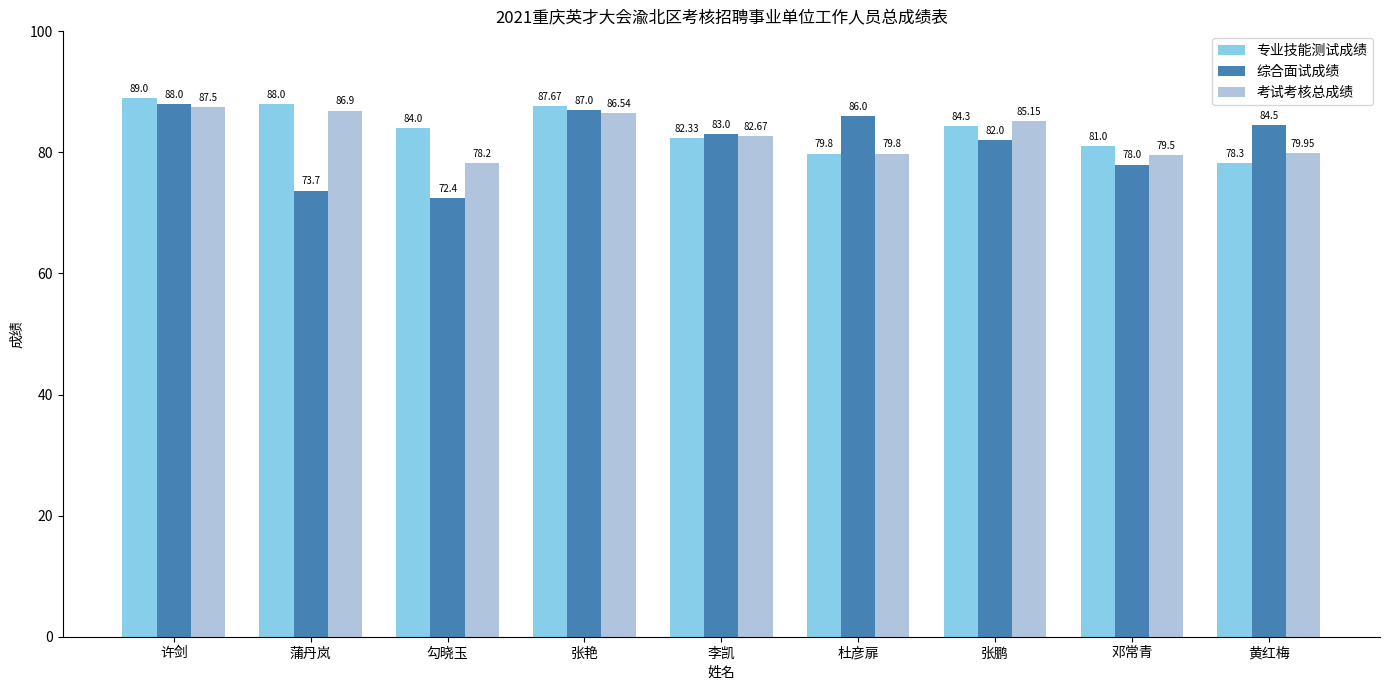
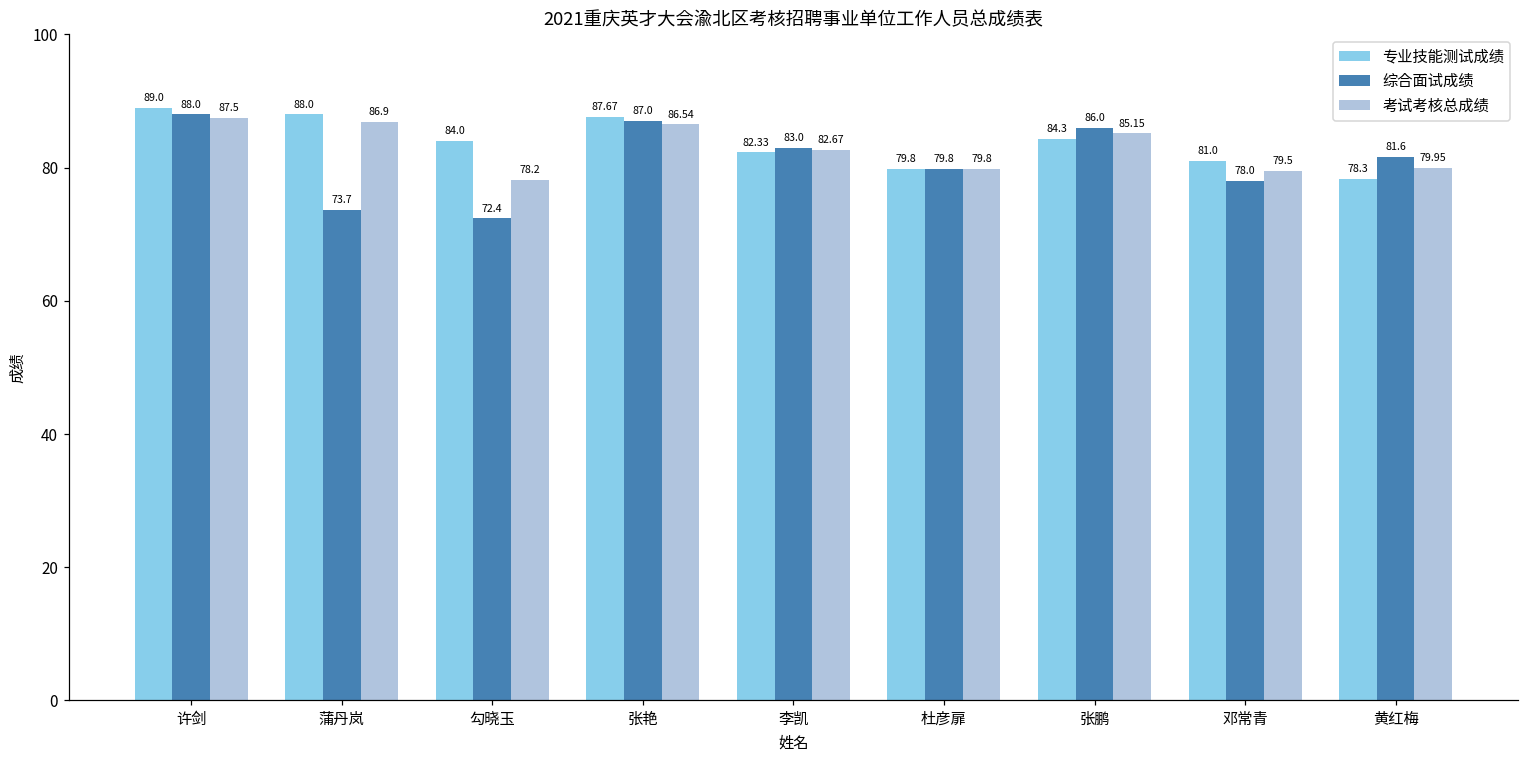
综合面试成绩, 杜彦扉: 86.0 -> 79.8
综合面试成绩, 张鹏: 82.0 -> 86.0
综合面试成绩, 黄红梅: 84.5 -> 81.6
